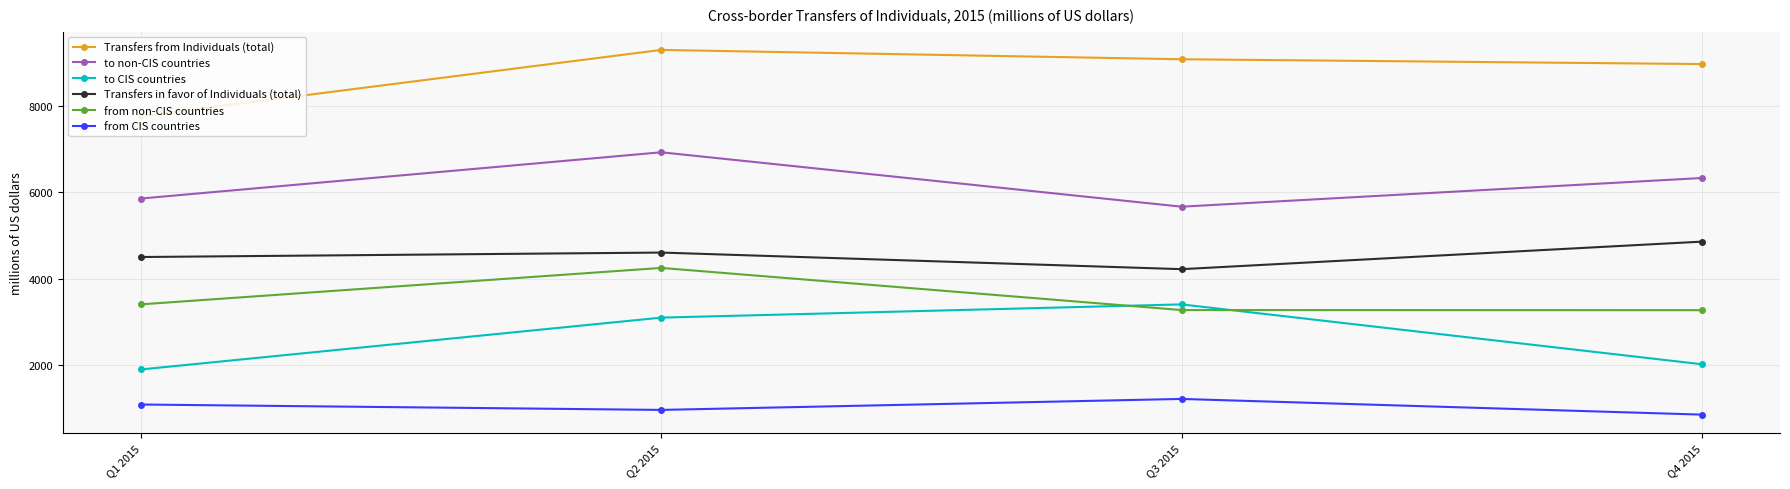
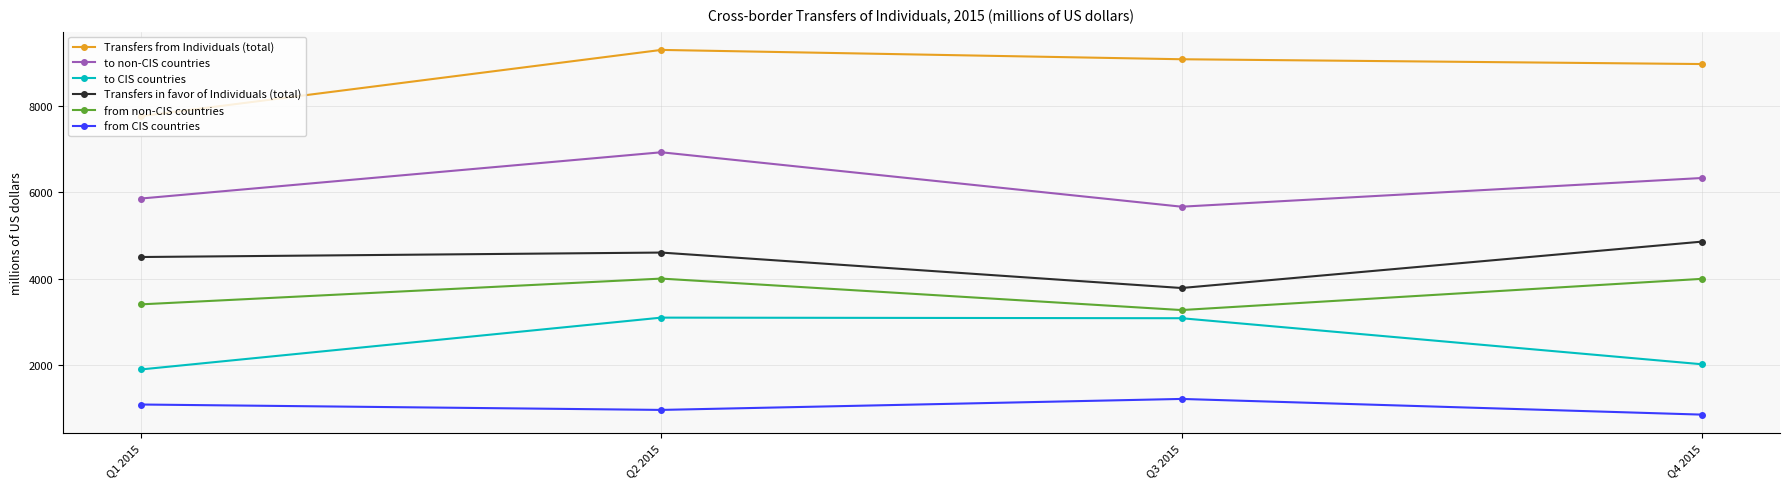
from non-CIS countries, Q2 2015: 4300 -> 4000
to CIS countries, Q3 2015: 3400 -> 3100
Transfers in favor of Individuals (total), Q3 2015: 4200 -> 3800
from non-CIS countries, Q4 2015: 3300 -> 4000
